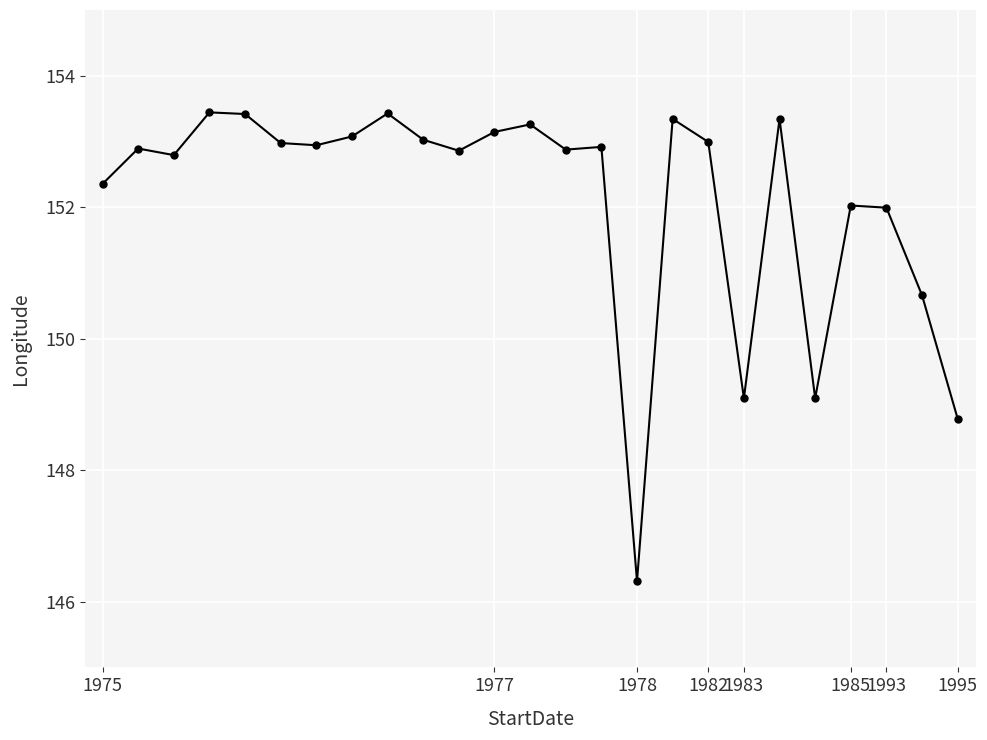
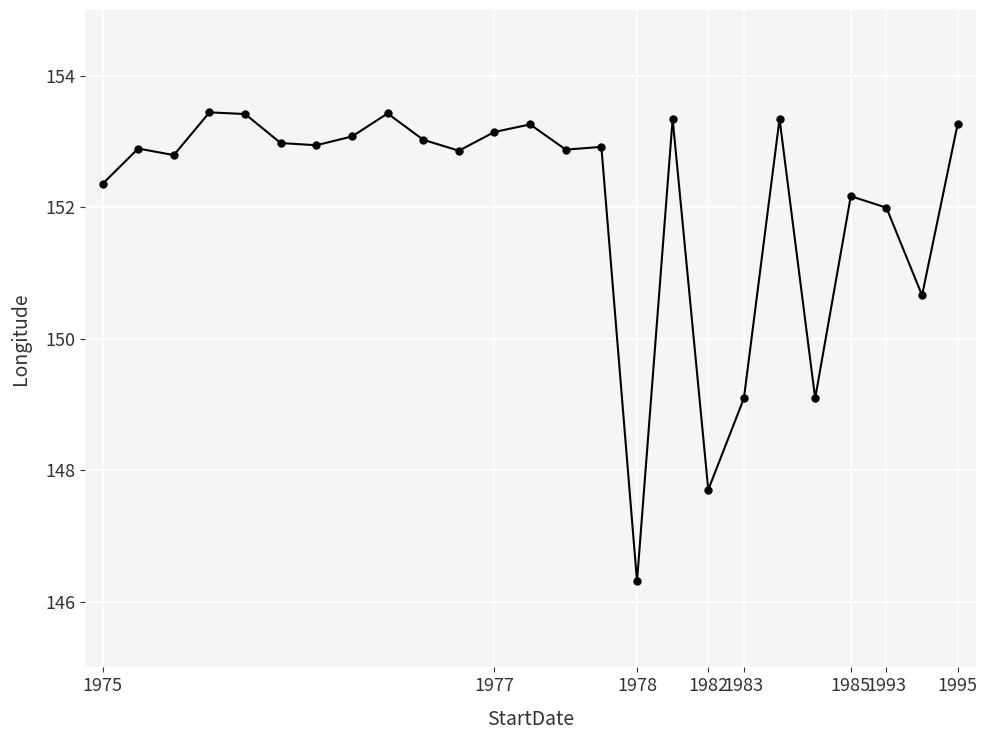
1982: 153.0 -> 147.7
1985: 152.0 -> 152.2
1995: 148.8 -> 153.3
